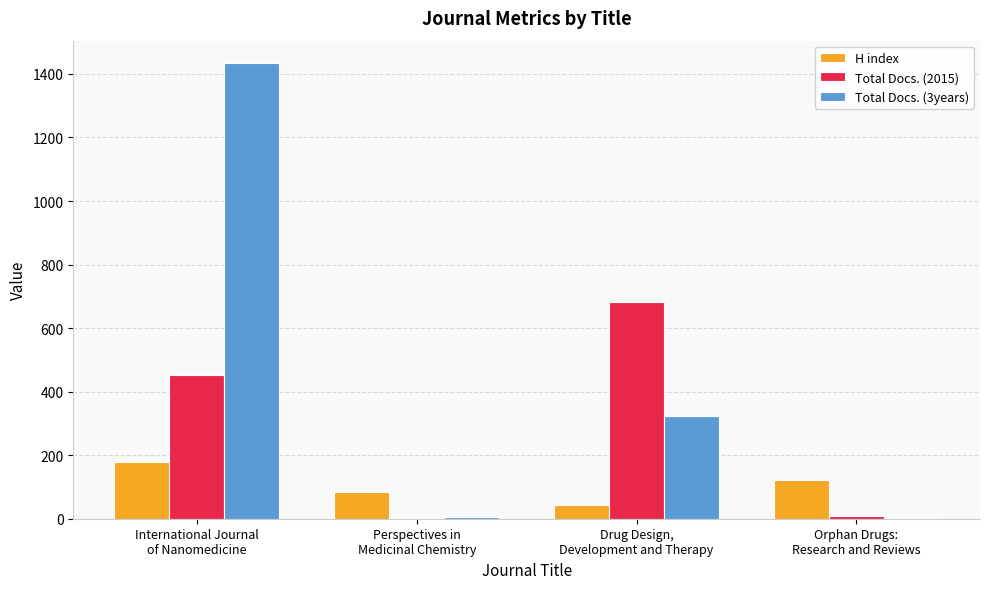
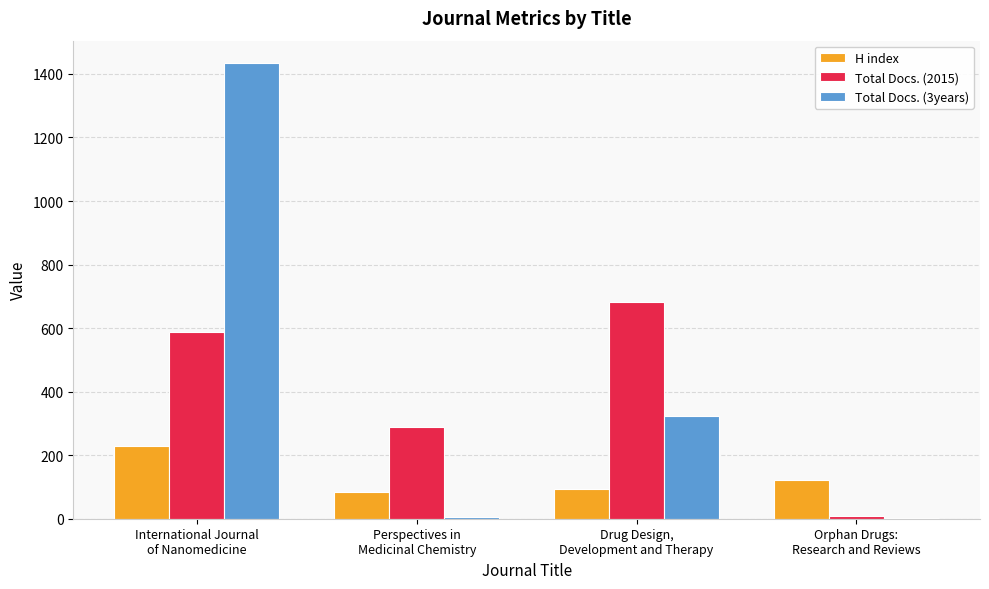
H index, International Journal of Nanomedicine: 180 -> 230
Total Docs. (2015), International Journal of Nanomedicine: 450 -> 590
Total Docs. (2015), Perspectives in Medicinal Chemistry: 0 -> 290
H index, Drug Design, Development and Therapy: 40 -> 90
